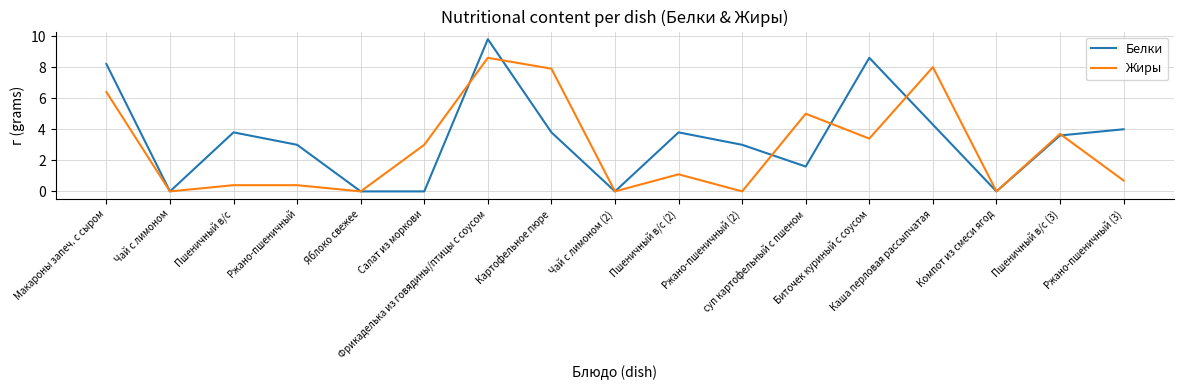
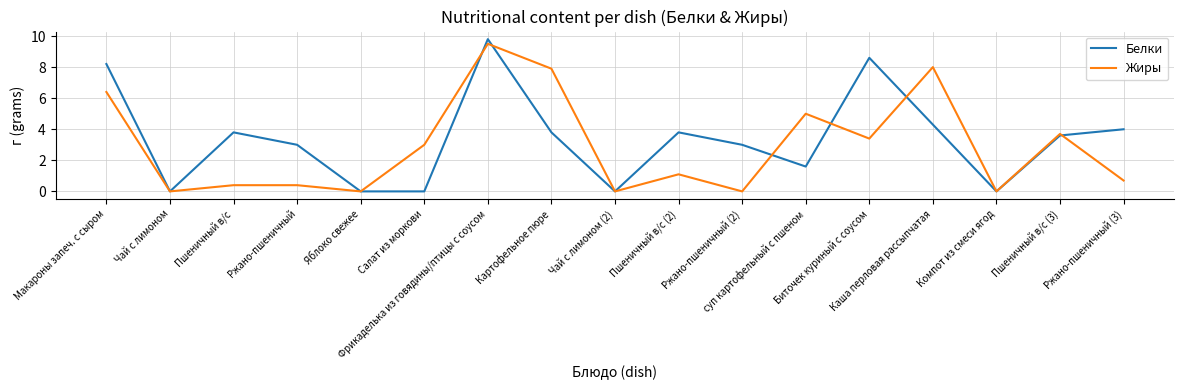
Жиры, Фрикаделька из говядины/птицы с соусом: 8.6 -> 9.5
